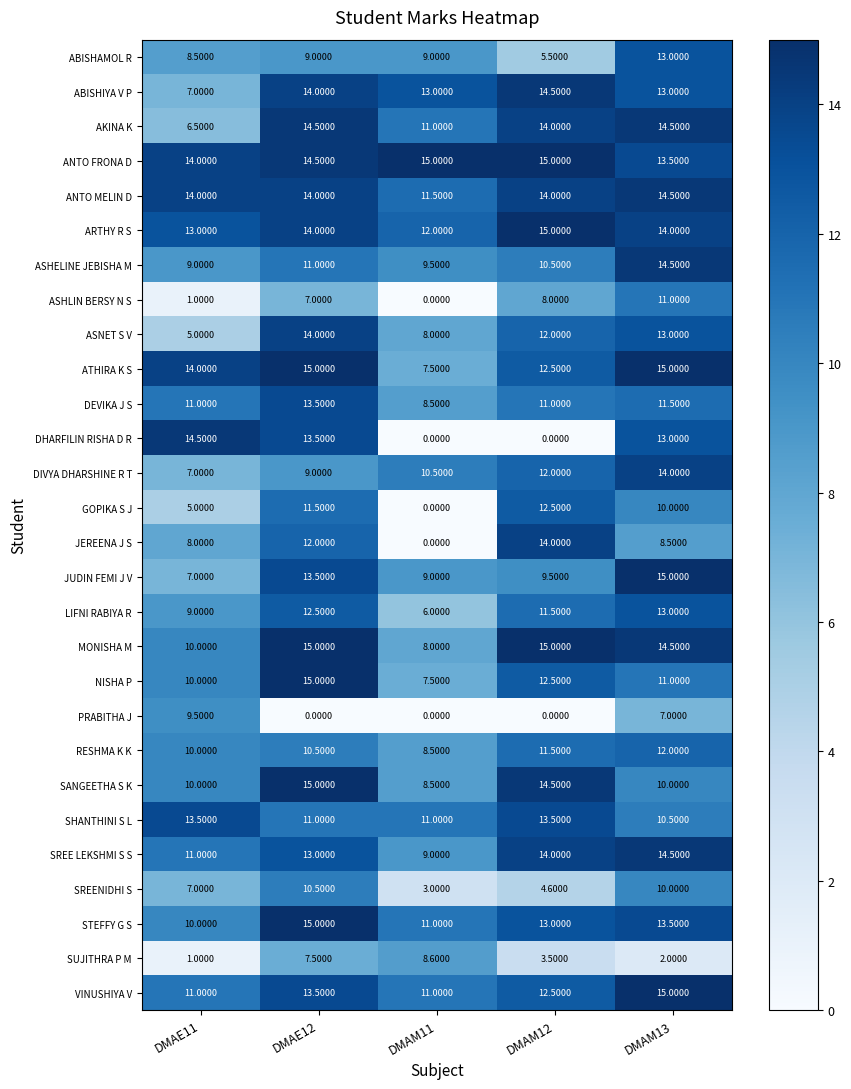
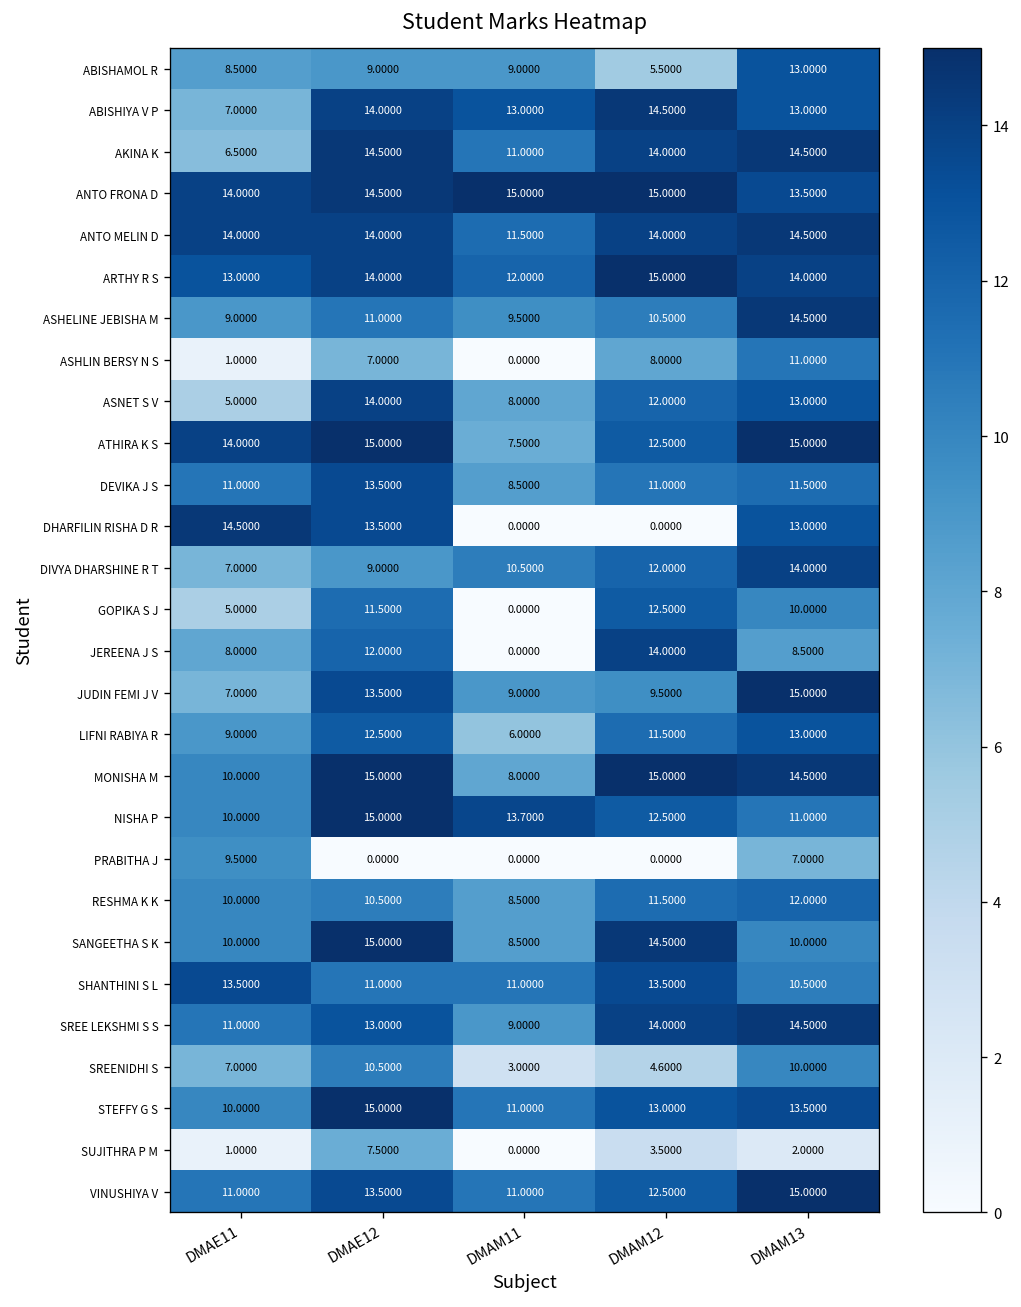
NISHA P, DMAM11: 7.5000 -> 13.7000
SUJITHRA P M, DMAM11: 8.6000 -> 0.0000
